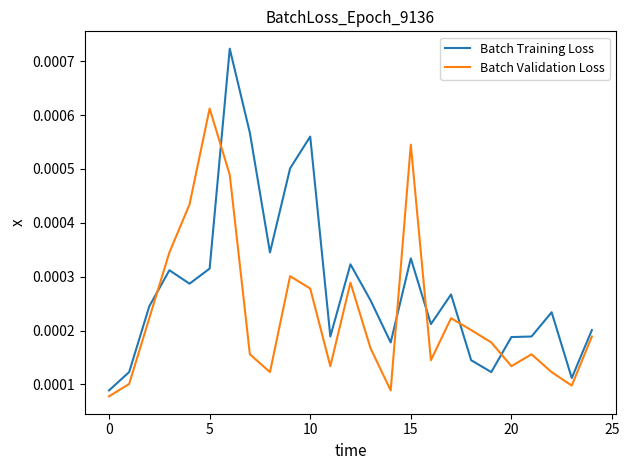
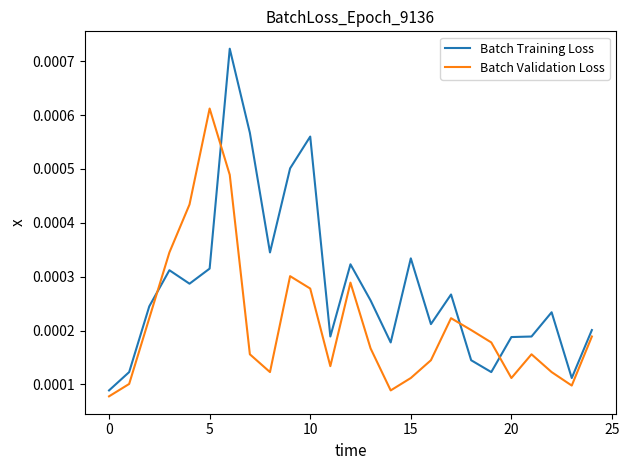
Batch Validation Loss, 15: 0.00055 -> 0.00011
Batch Validation Loss, 20: 0.00013 -> 0.00011
